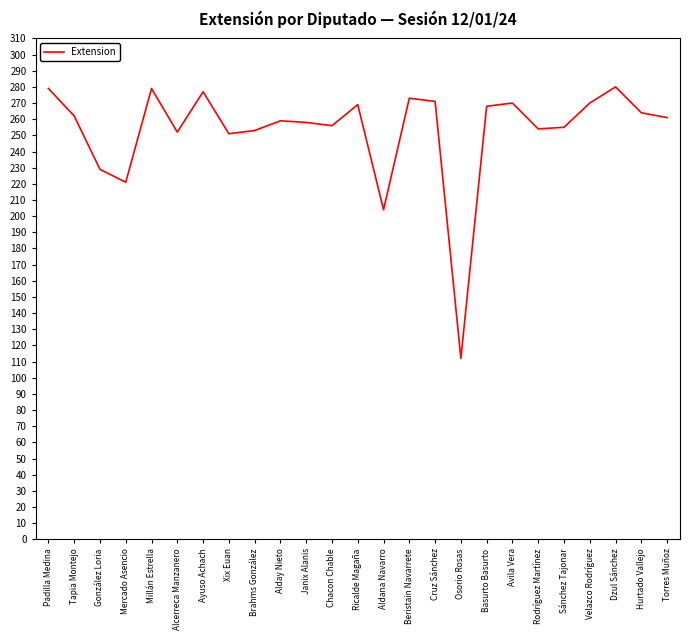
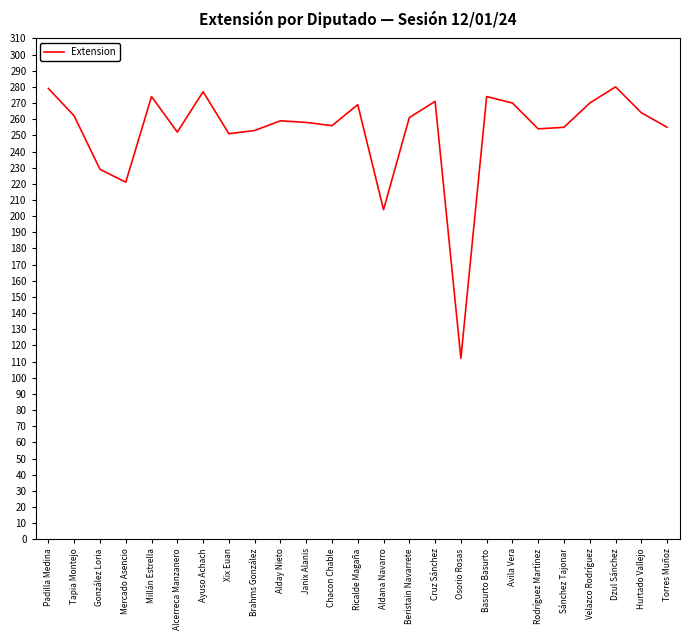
Millán Estrella: 279 -> 274
Beristain Navarrete: 273 -> 261
Basurto Basurto: 268 -> 274
Torres Muñoz: 261 -> 255
